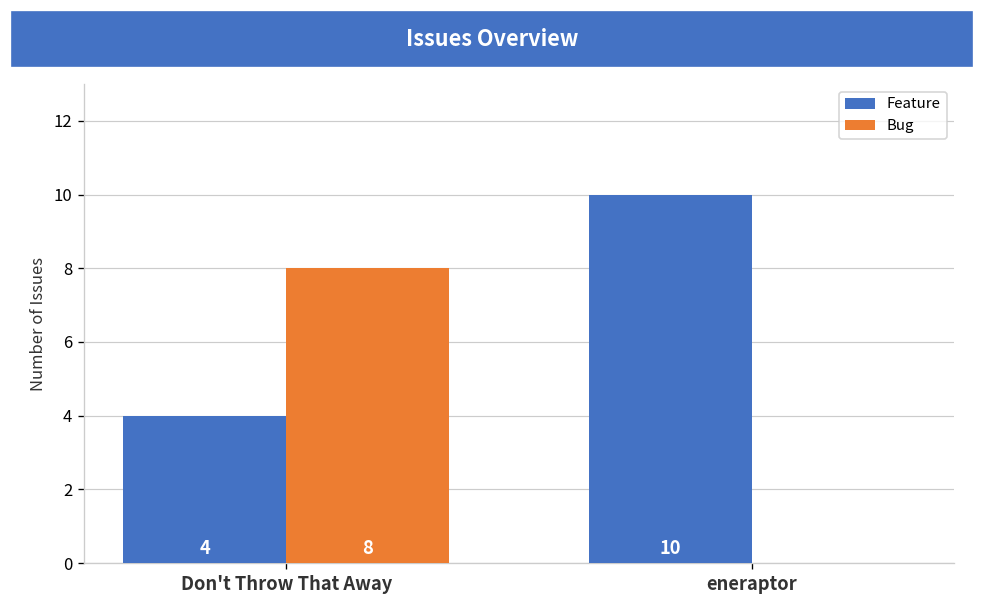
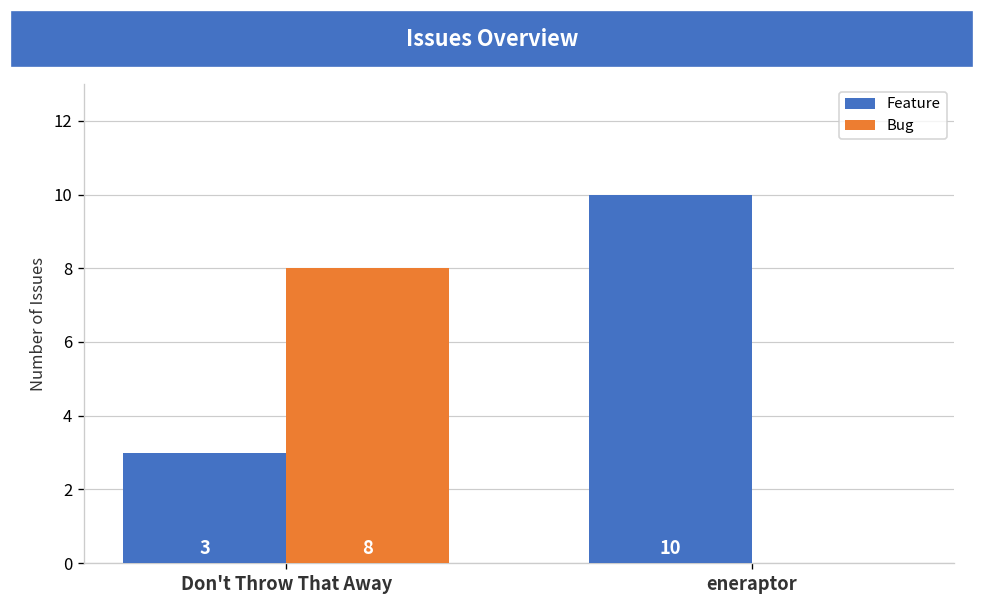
Feature, Don't Throw That Away: 4 -> 3
